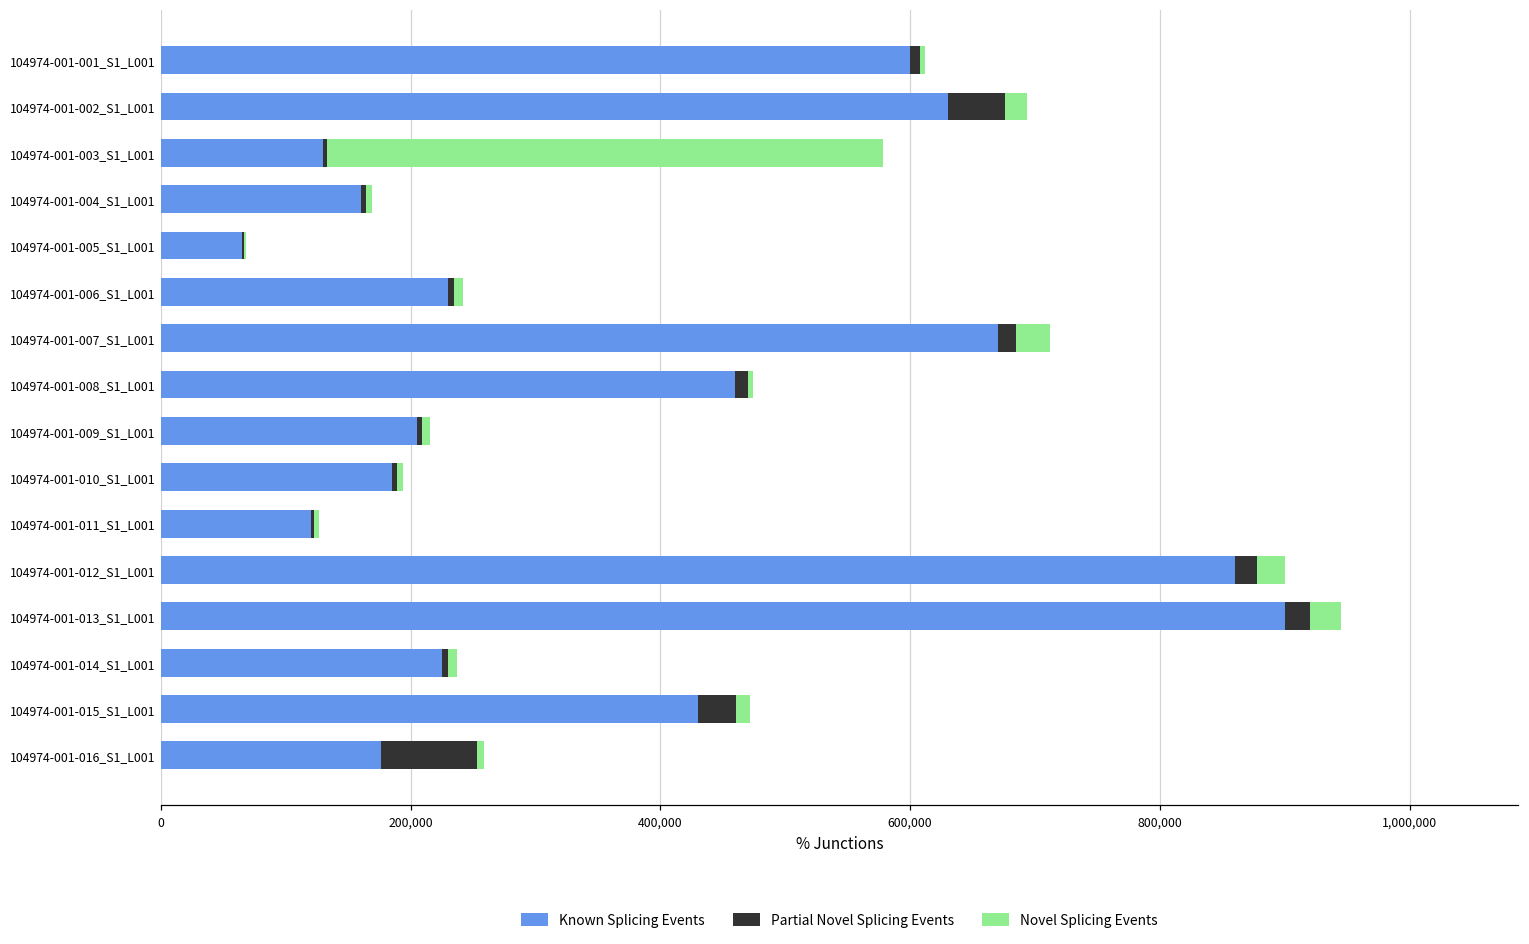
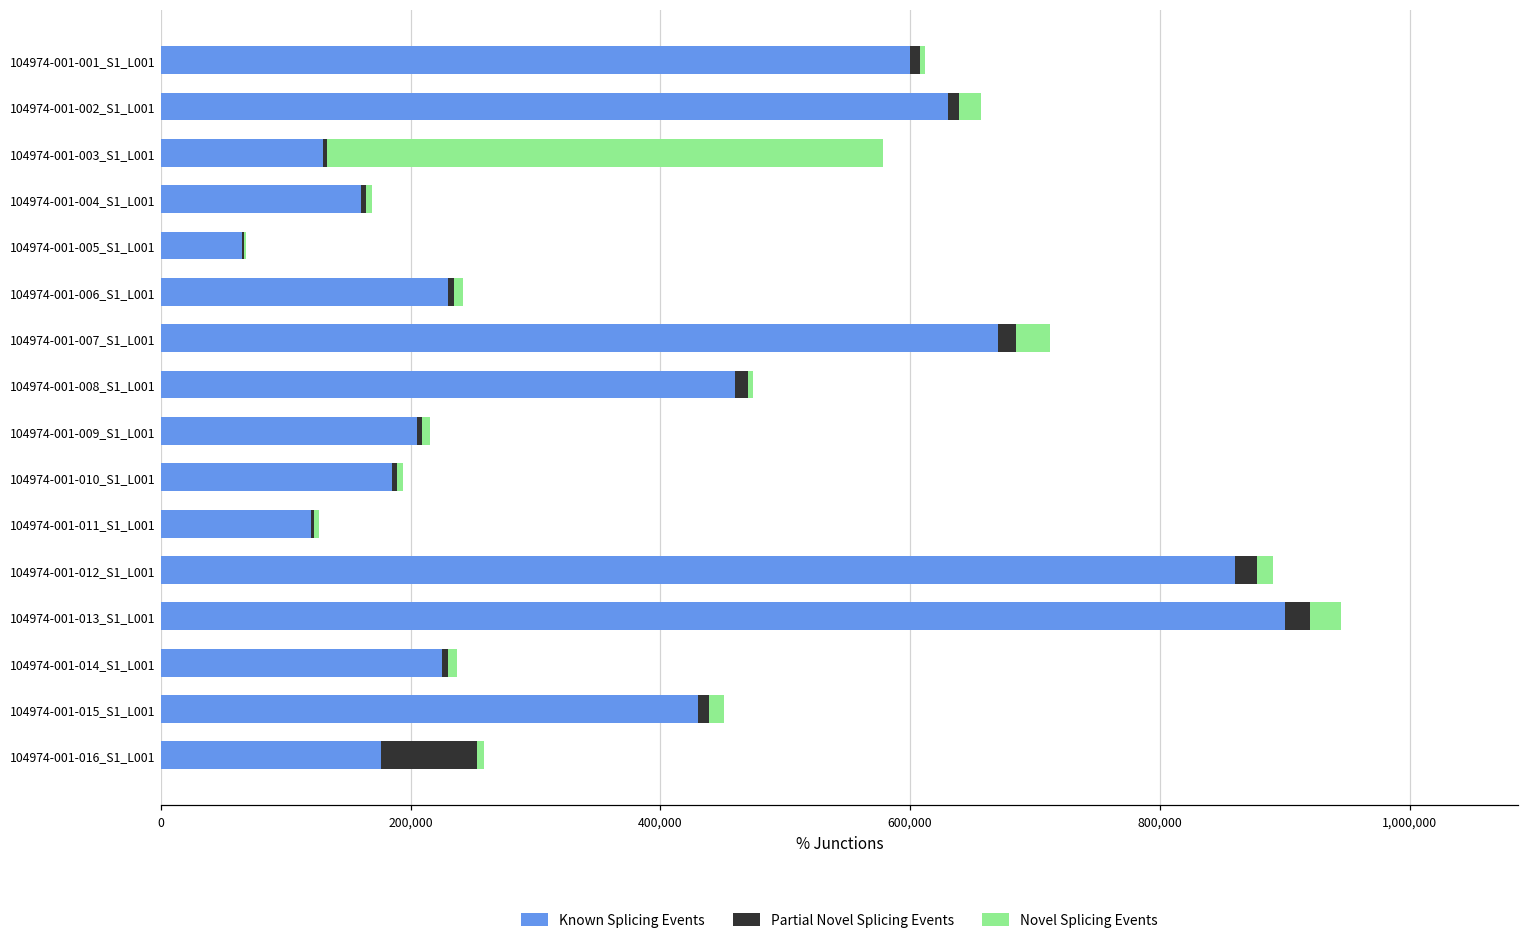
Partial Novel Splicing Events, 104974-001-002_S1_L001: 46,000 -> 9,000
Novel Splicing Events, 104974-001-012_S1_L001: 22,000 -> 12,000
Partial Novel Splicing Events, 104974-001-015_S1_L001: 30,000 -> 9,000
